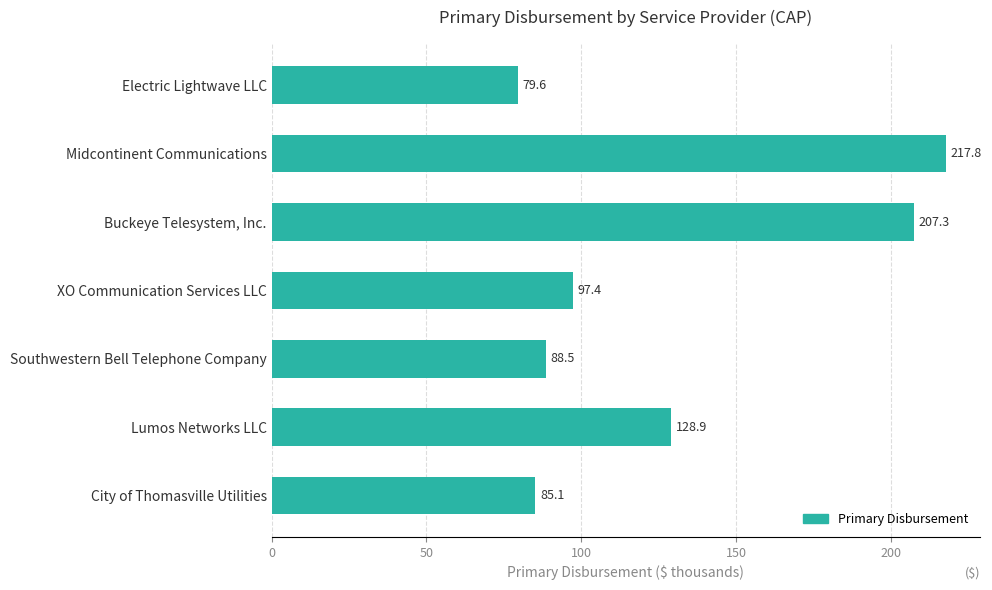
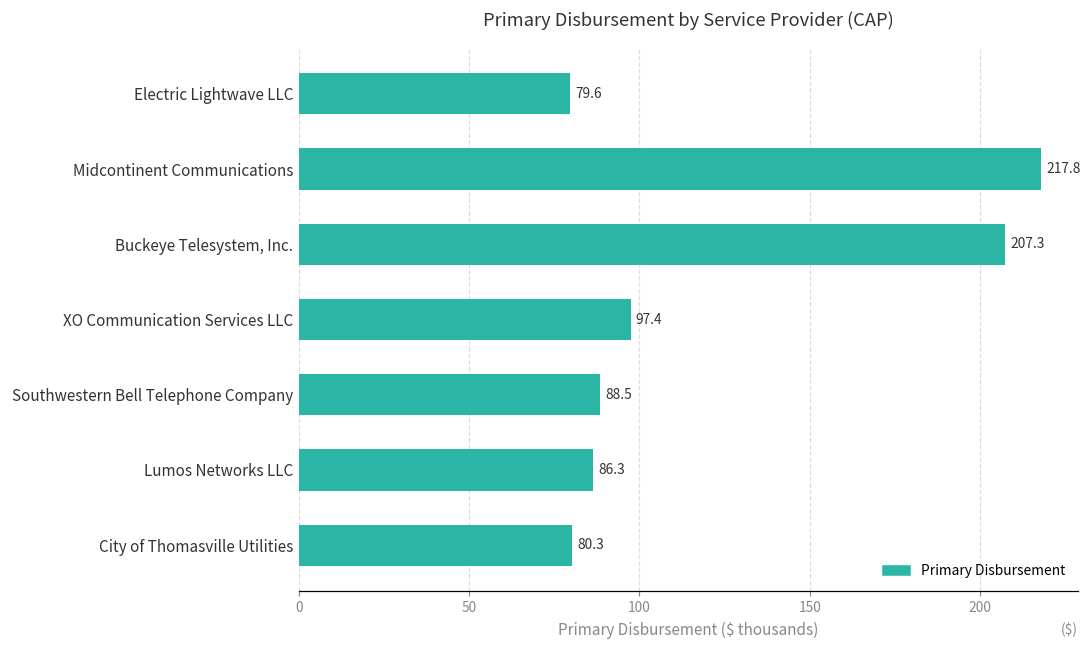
Lumos Networks LLC: 128.9 -> 86.3
City of Thomasville Utilities: 85.1 -> 80.3
